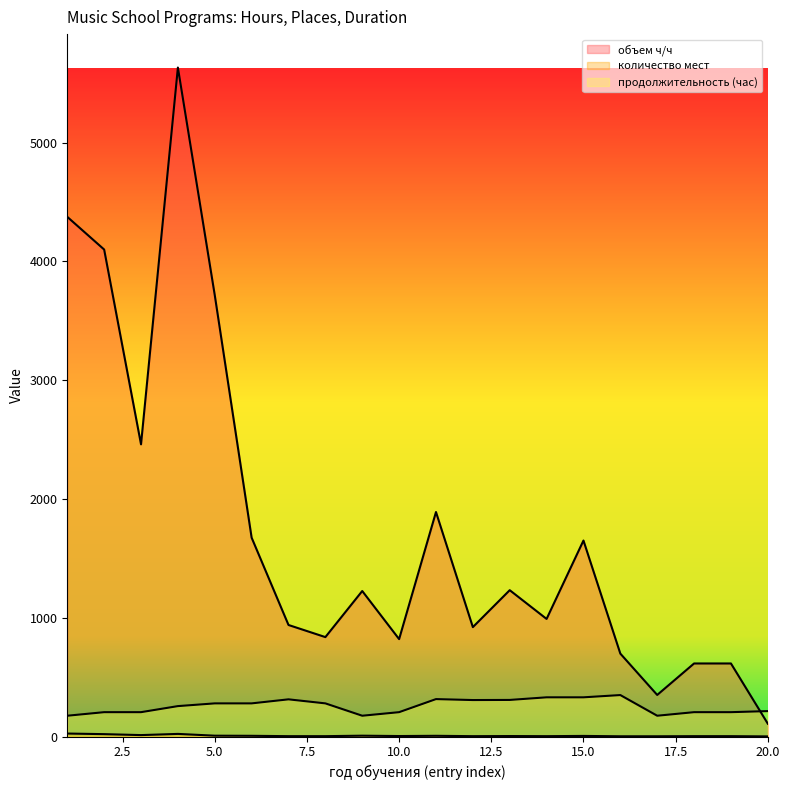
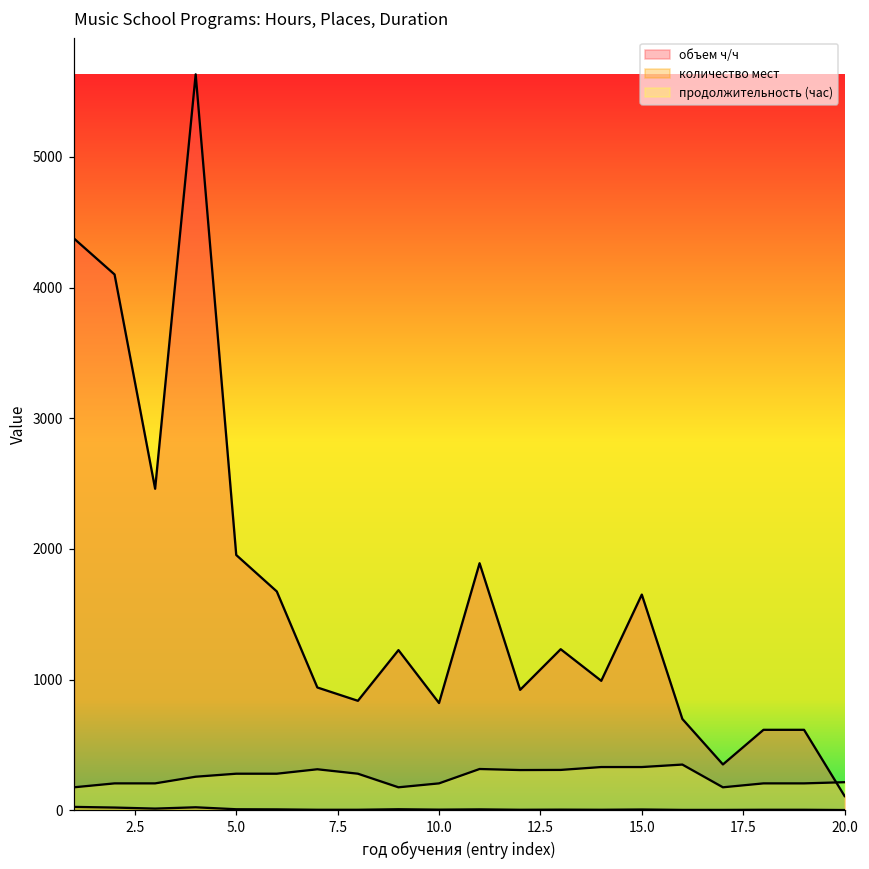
объем ч/ч, 5.0: 3720 -> 1950
